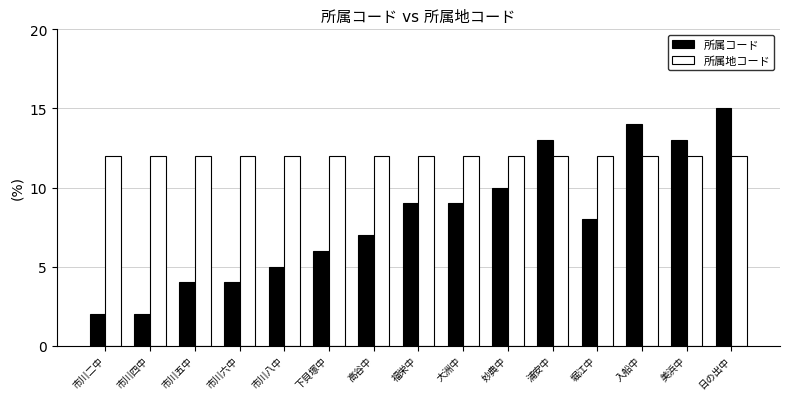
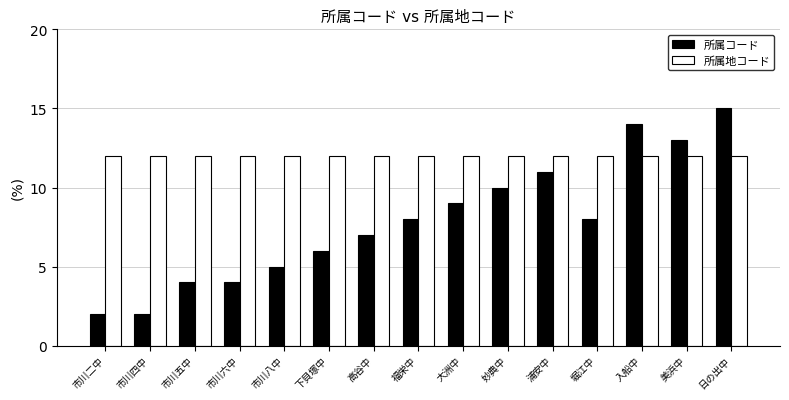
所属コード, 福栄中: 9 -> 8
所属コード, 浦安中: 13 -> 11
